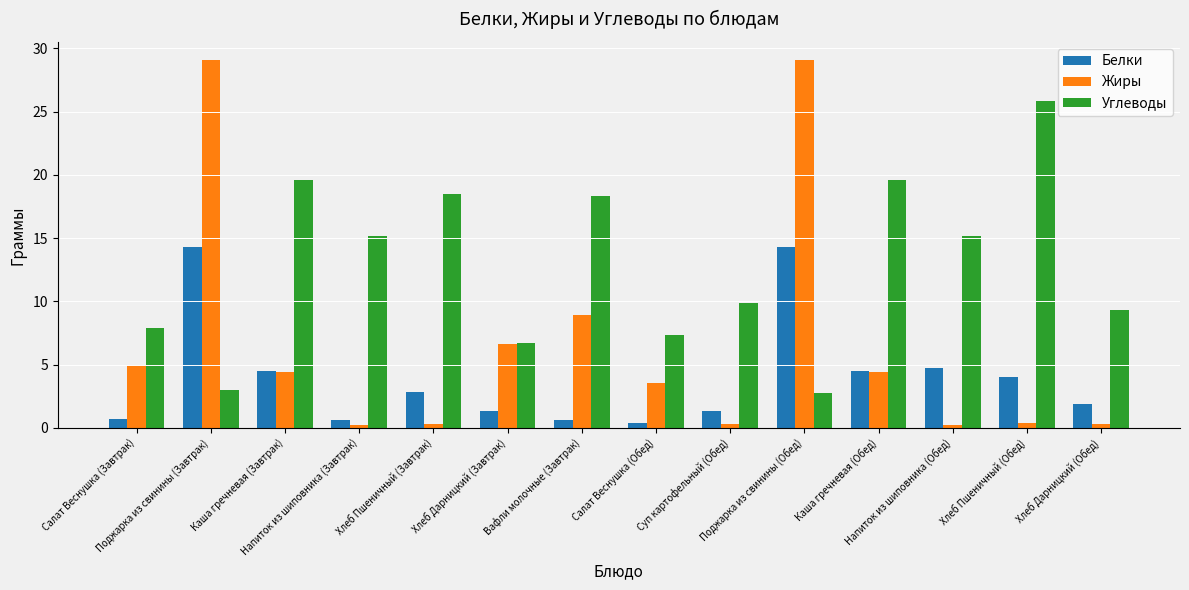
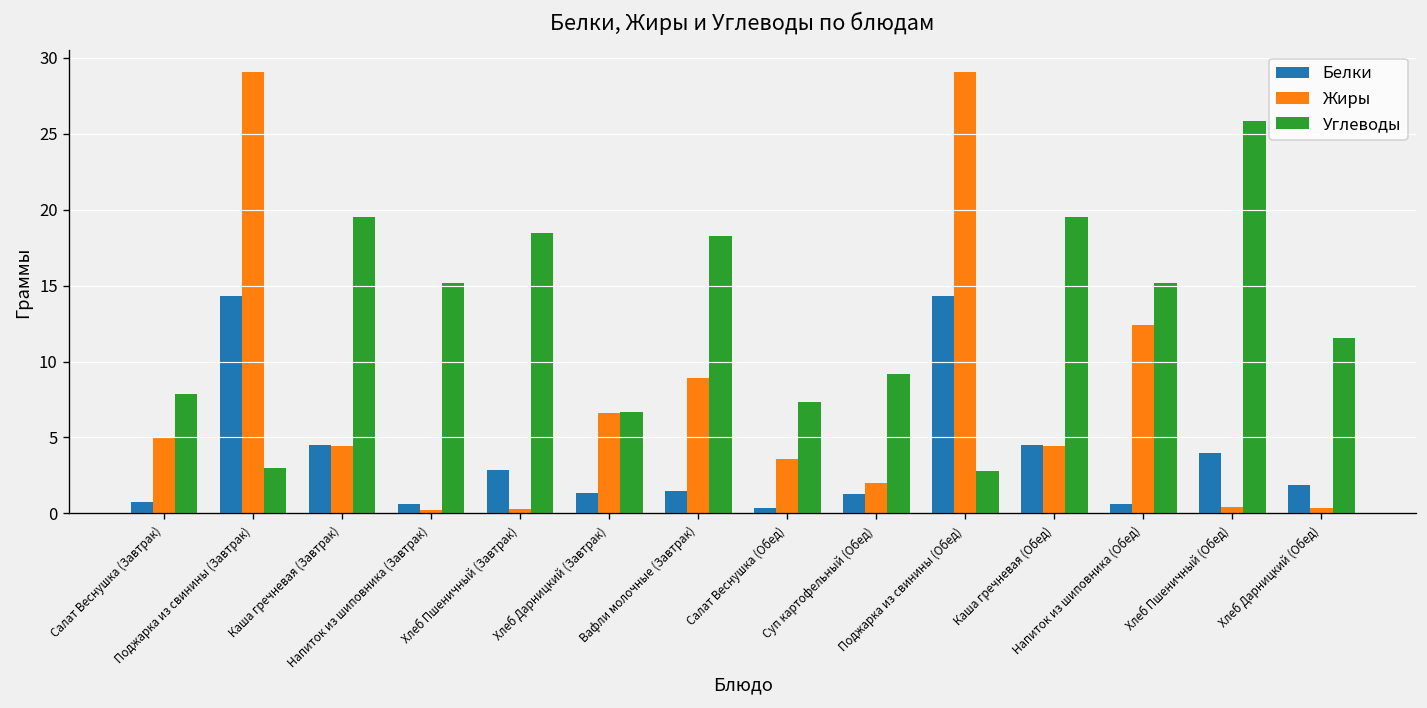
Белки, Вафли молочные (Завтрак): 0.6 -> 1.5
Жиры, Суп картофельный (Обед): 0.3 -> 2.0
Углеводы, Суп картофельный (Обед): 9.8 -> 9.2
Белки, Напиток из шиповника (Обед): 4.7 -> 0.6
Жиры, Напиток из шиповника (Обед): 0.2 -> 12.4
Углеводы, Хлеб Дарницкий (Обед): 9.4 -> 11.6
